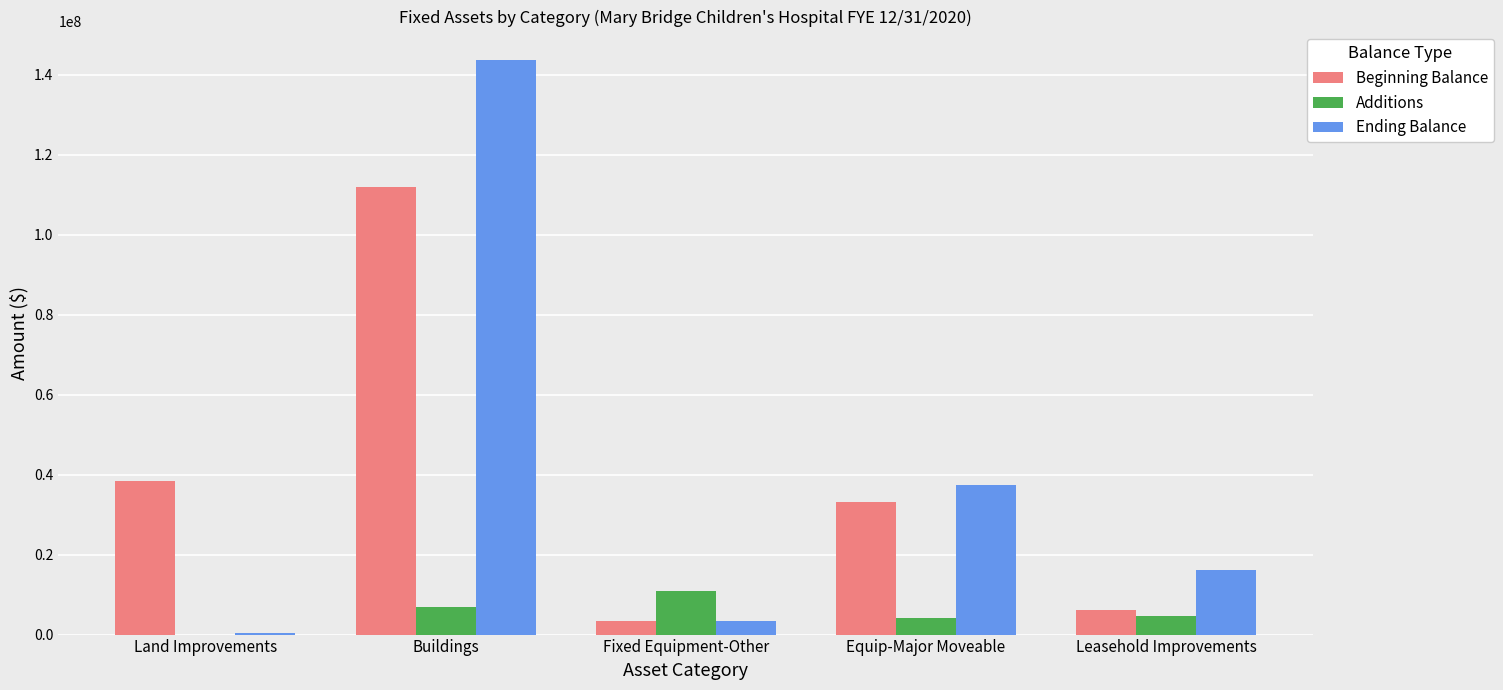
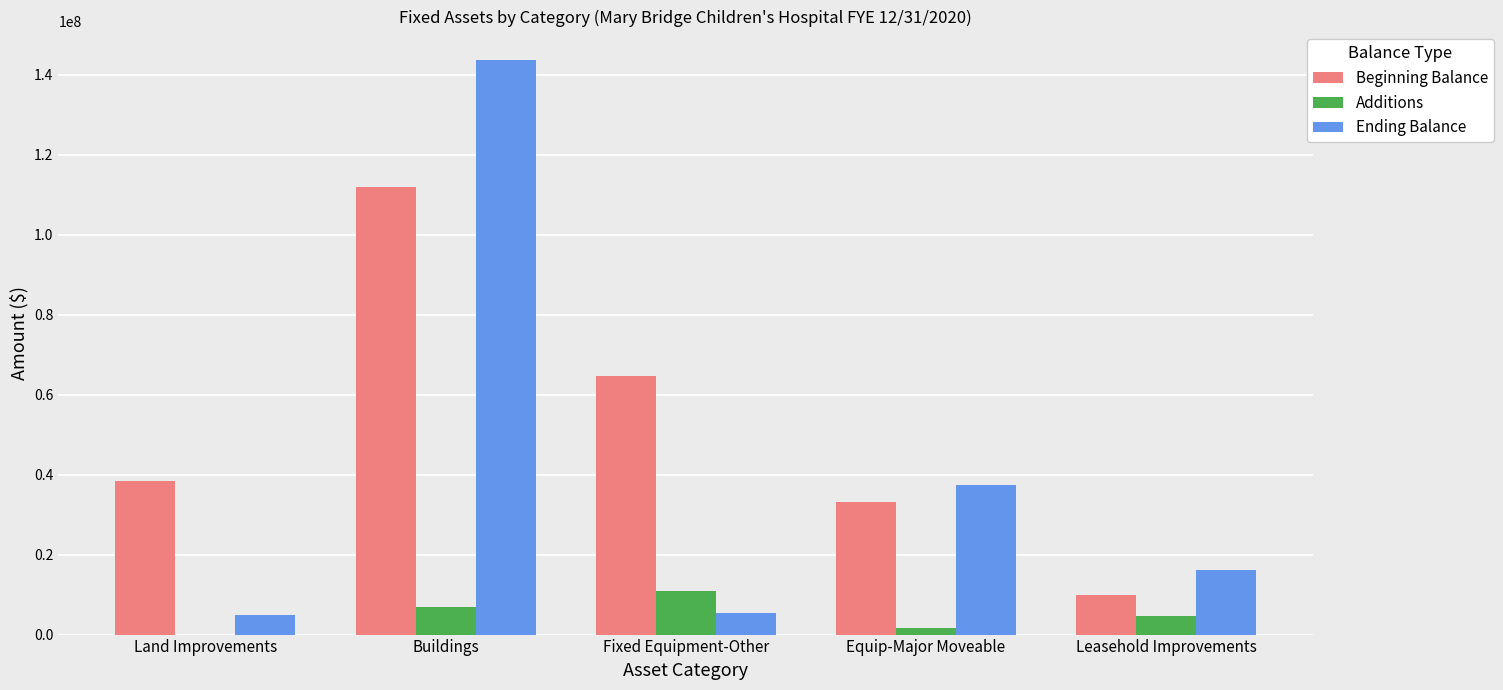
Ending Balance, Land Improvements: 0 -> 5000000
Beginning Balance, Fixed Equipment-Other: 3000000 -> 65000000
Ending Balance, Fixed Equipment-Other: 3000000 -> 5000000
Additions, Equip-Major Moveable: 4000000 -> 2000000
Beginning Balance, Leasehold Improvements: 6000000 -> 10000000
